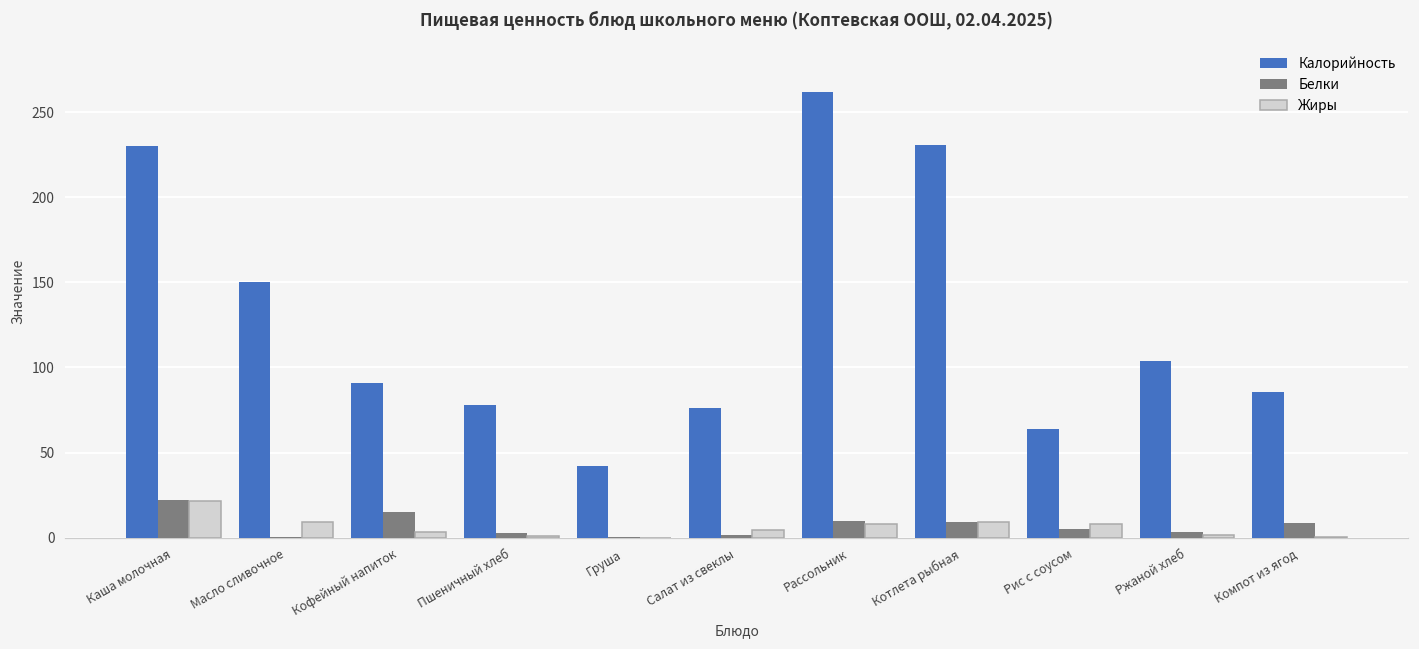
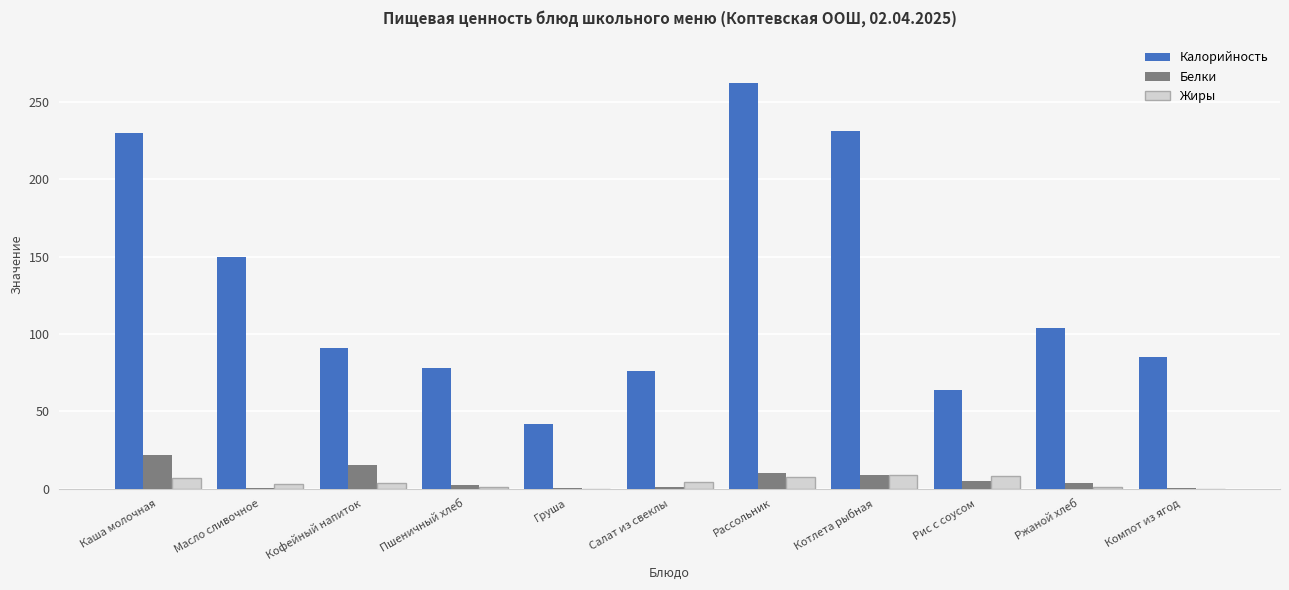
Жиры, Каша молочная: 21 -> 7
Жиры, Масло сливочное: 9 -> 3
Белки, Компот из ягод: 9 -> 0
